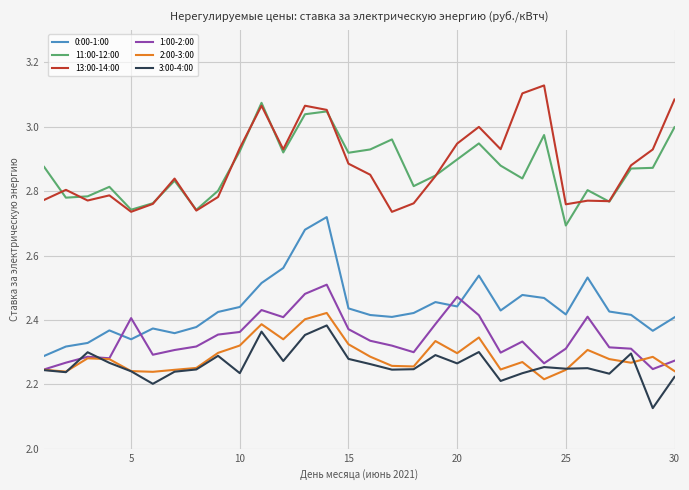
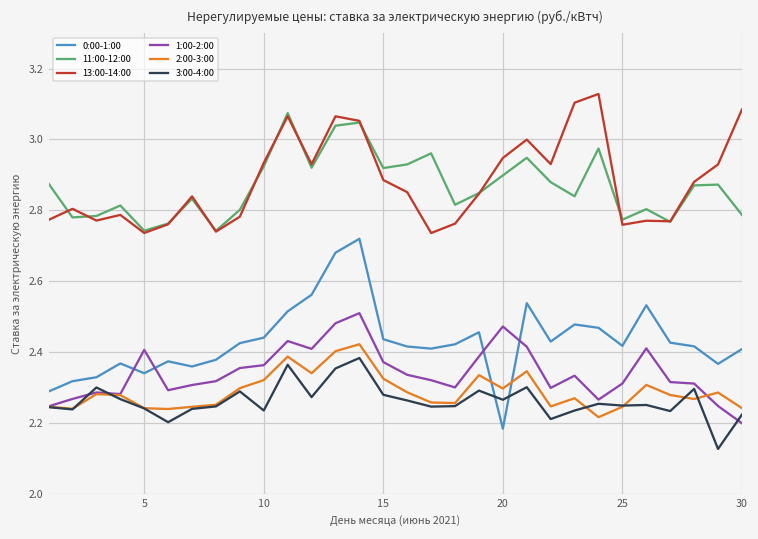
0:00-1:00, 20: 2.44 -> 2.18
11:00-12:00, 25: 2.69 -> 2.77
11:00-12:00, 30: 3.00 -> 2.79
1:00-2:00, 30: 2.27 -> 2.20
